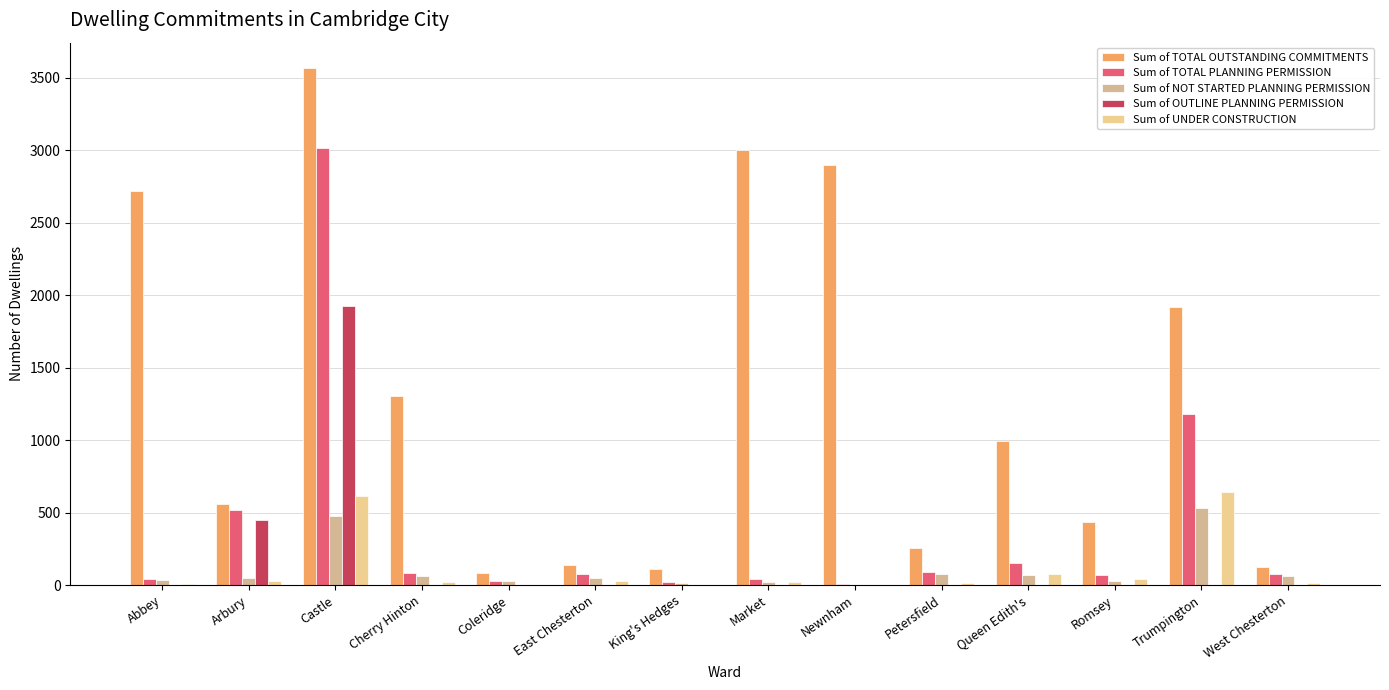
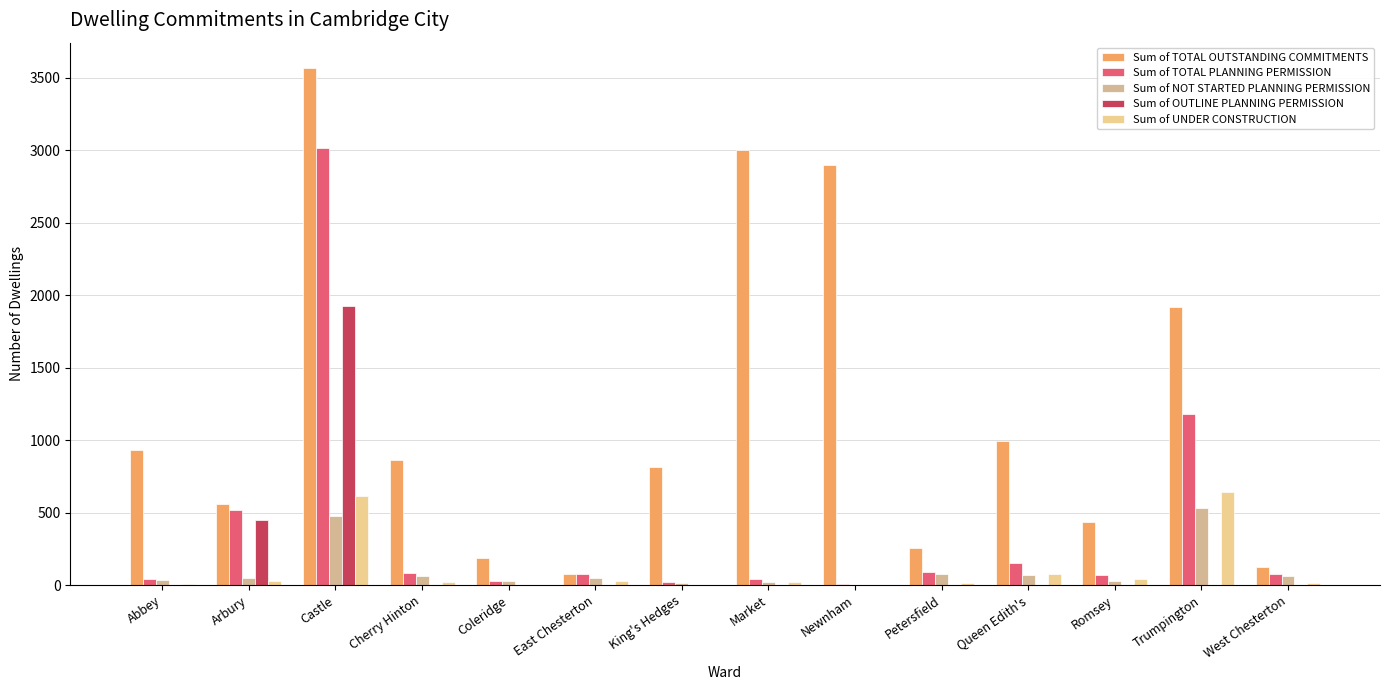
Sum of TOTAL OUTSTANDING COMMITMENTS, Abbey: 2720 -> 930
Sum of TOTAL OUTSTANDING COMMITMENTS, Cherry Hinton: 1300 -> 870
Sum of TOTAL OUTSTANDING COMMITMENTS, Coleridge: 80 -> 190
Sum of TOTAL OUTSTANDING COMMITMENTS, East Chesterton: 140 -> 80
Sum of TOTAL OUTSTANDING COMMITMENTS, King's Hedges: 110 -> 820
